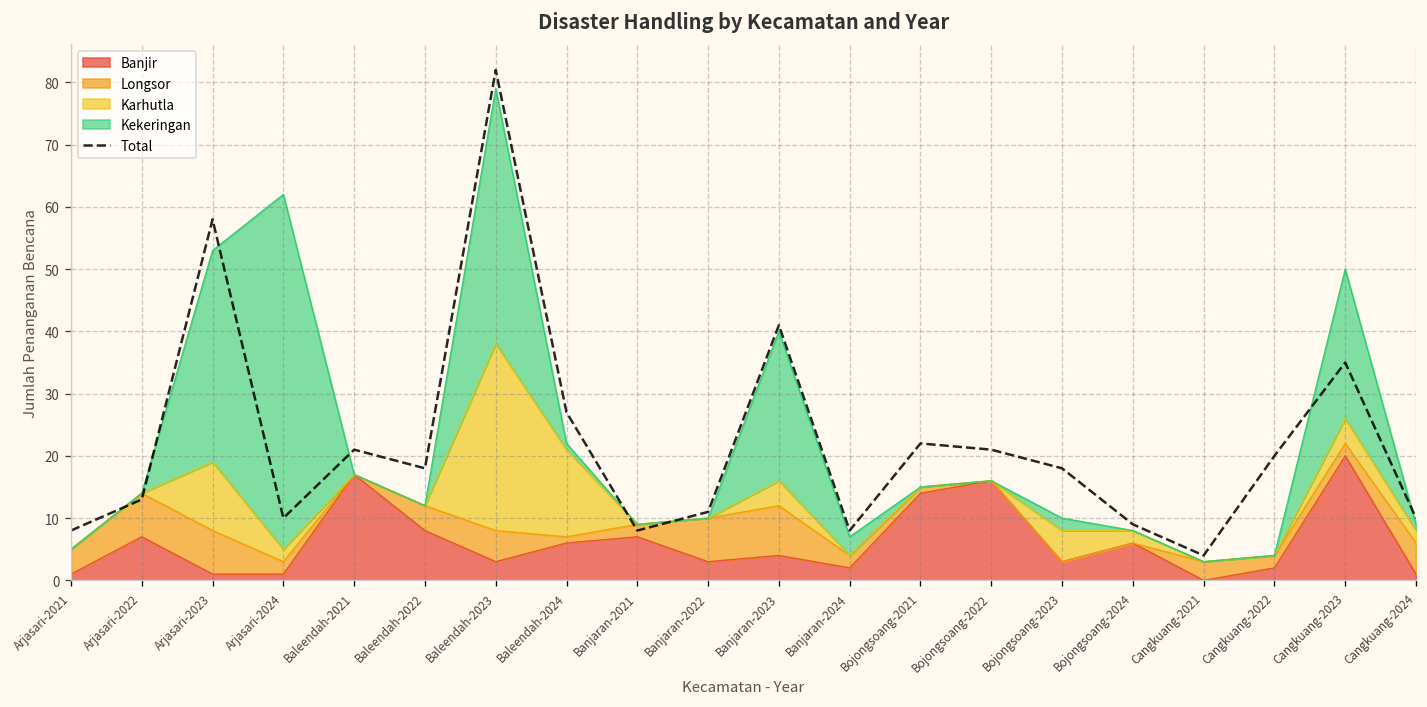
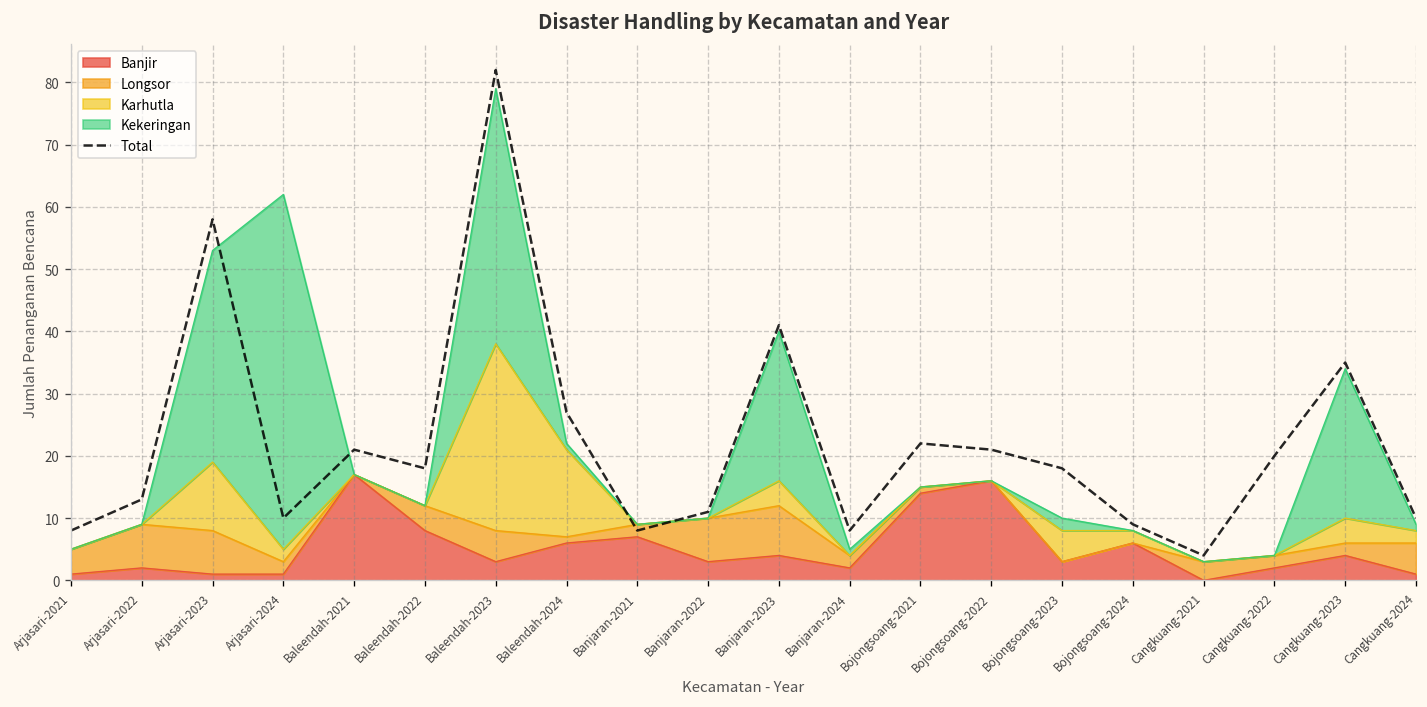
Banjir, Arjasari-2022: 7 -> 2
Kekeringan, Banjaran-2024: 3 -> 1
Banjir, Cangkuang-2023: 20 -> 4
